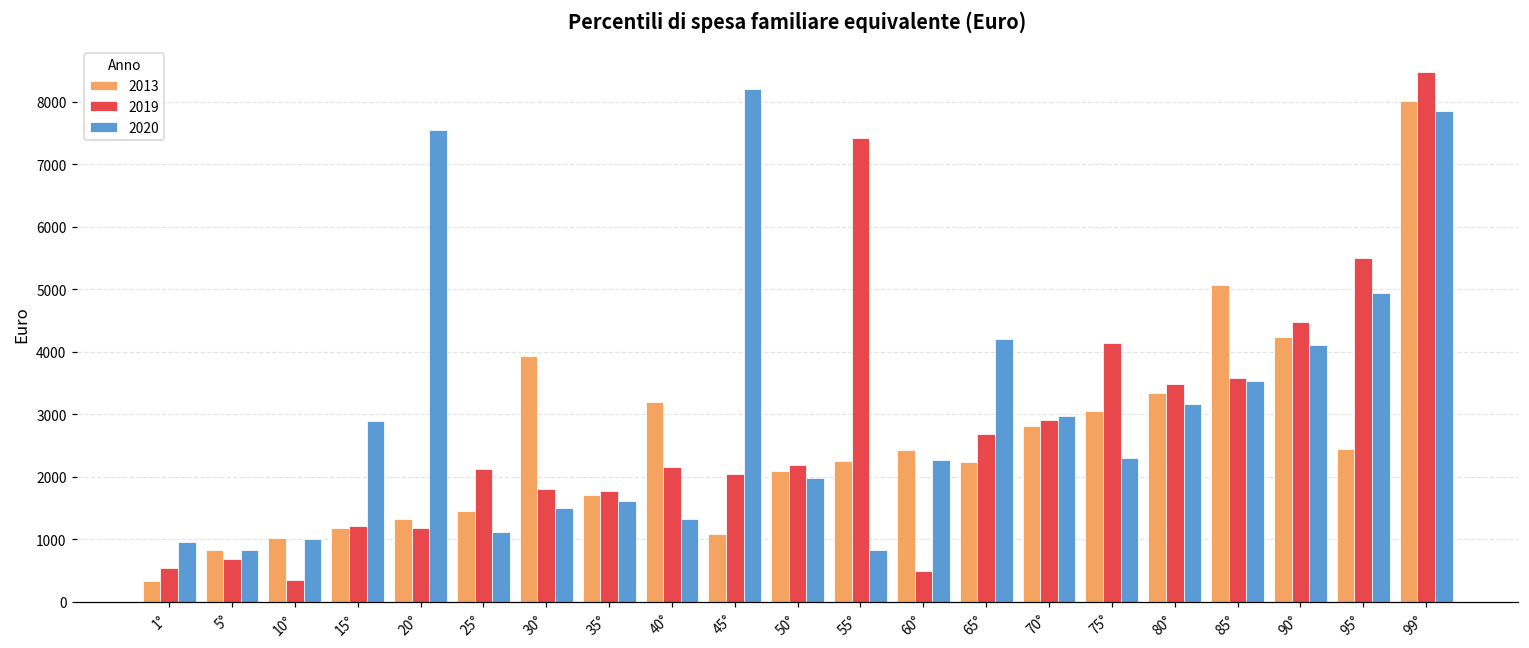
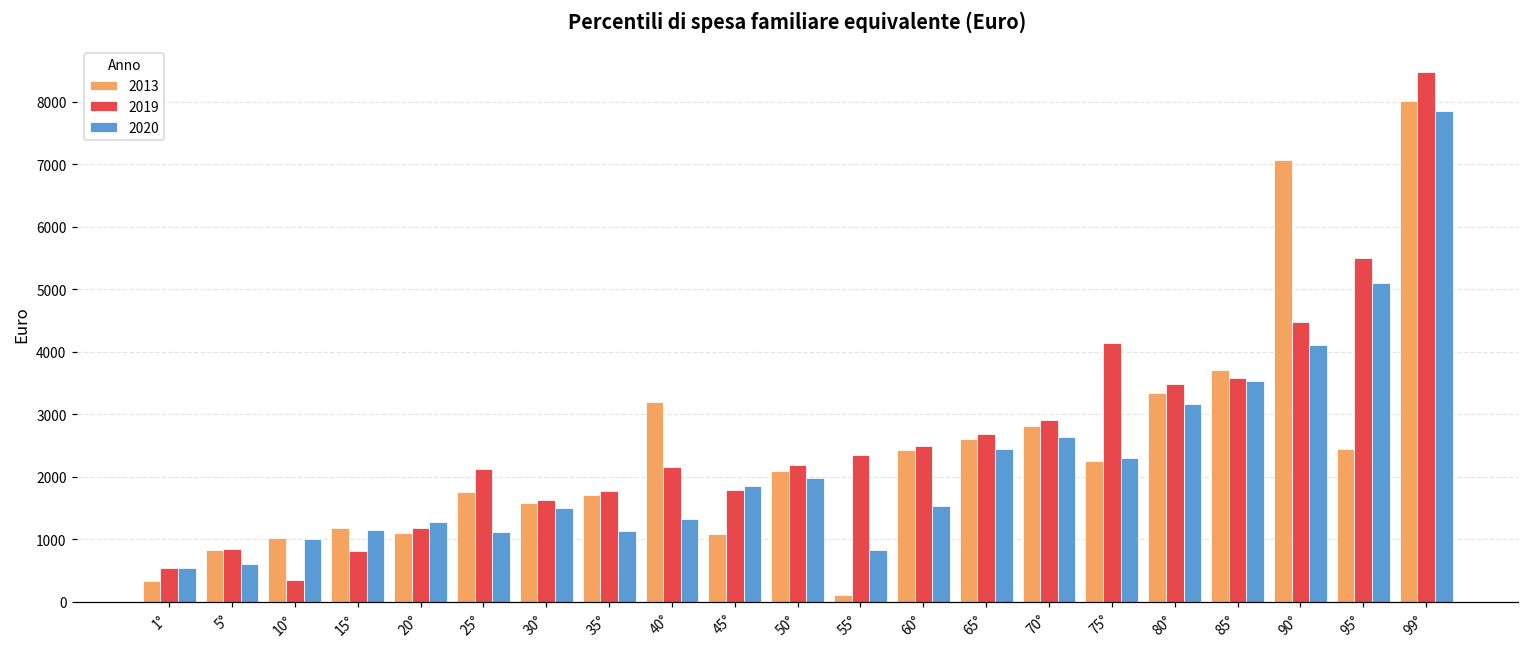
2020, 1°: 1000 -> 500
2019, 5°: 700 -> 800
2020, 5°: 800 -> 600
2019, 15°: 1200 -> 800
2020, 15°: 2900 -> 1100
2013, 20°: 1300 -> 1100
2020, 20°: 7500 -> 1300
2013, 25°: 1400 -> 1800
2013, 30°: 3900 -> 1600
2019, 30°: 1800 -> 1600
2020, 35°: 1600 -> 1100
2019, 45°: 2000 -> 1800
2020, 45°: 8200 -> 1800
2013, 55°: 2300 -> 100
2019, 55°: 7400 -> 2300
2019, 60°: 500 -> 2500
2020, 60°: 2300 -> 1500
2013, 65°: 2200 -> 2600
2020, 65°: 4200 -> 2400
2020, 70°: 3000 -> 2600
2013, 75°: 3100 -> 2300
2013, 85°: 5100 -> 3700
2013, 90°: 4200 -> 7100
2020, 95°: 4900 -> 5100
